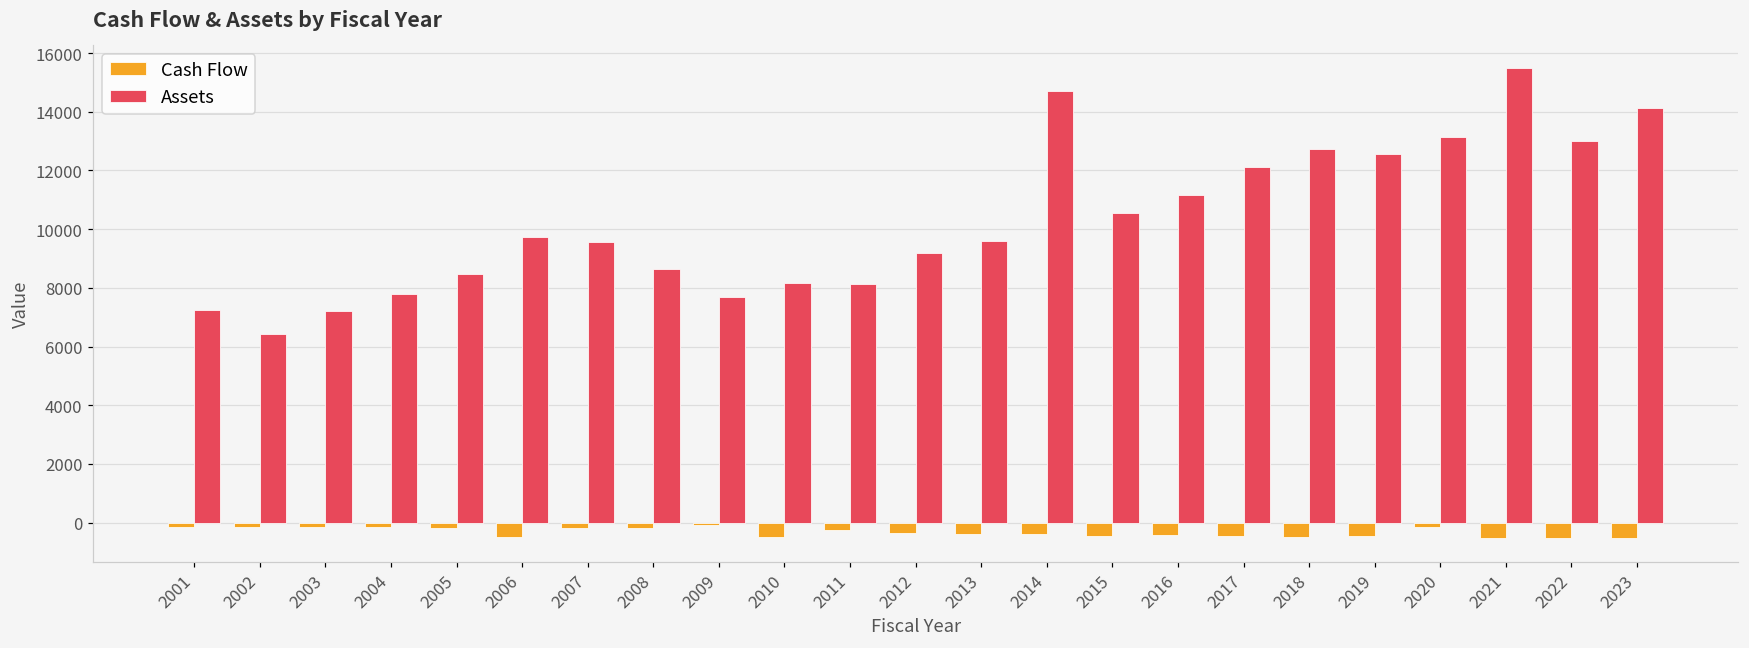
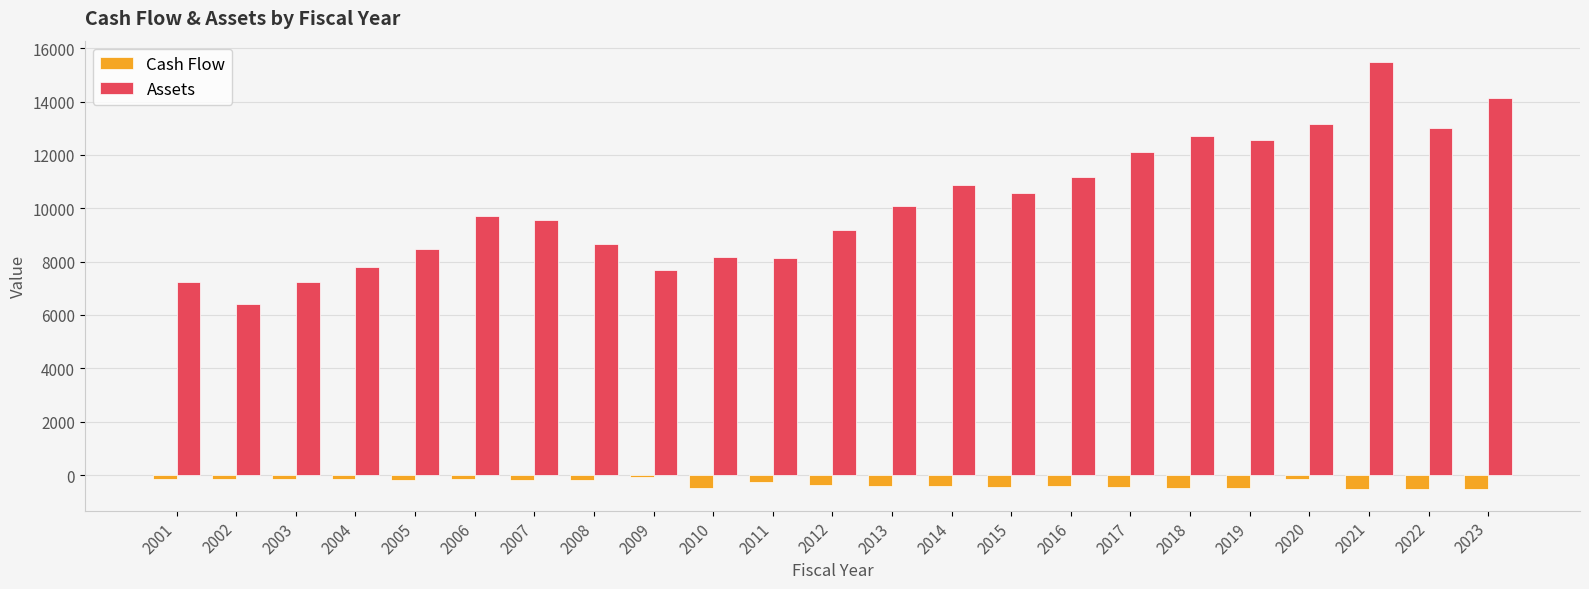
Cash Flow, 2006: -500 -> -200
Assets, 2013: 9600 -> 10100
Assets, 2014: 14700 -> 10900
